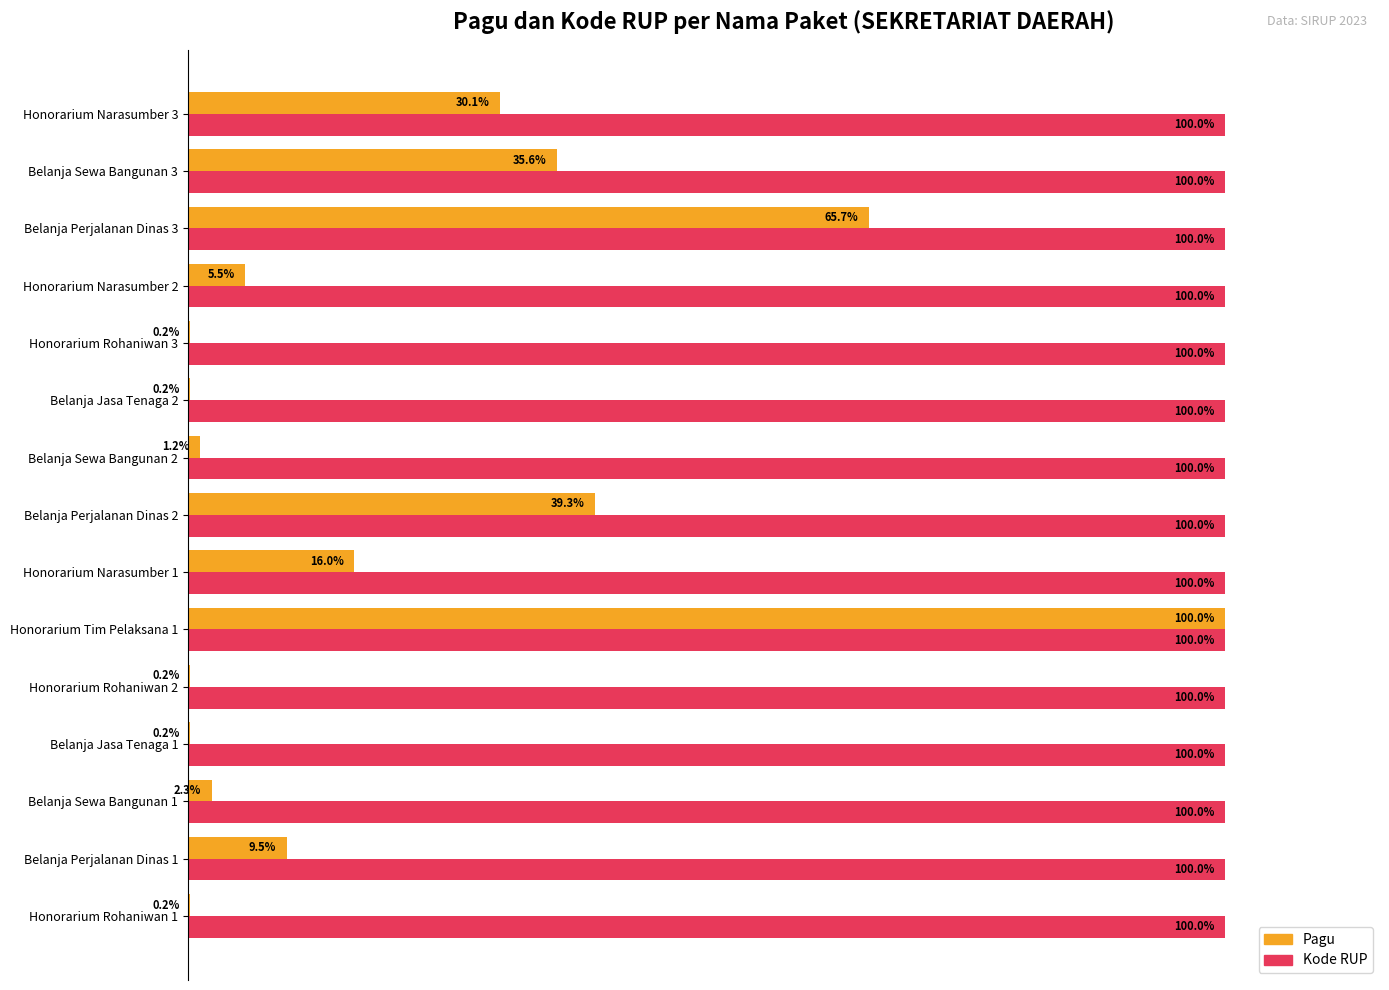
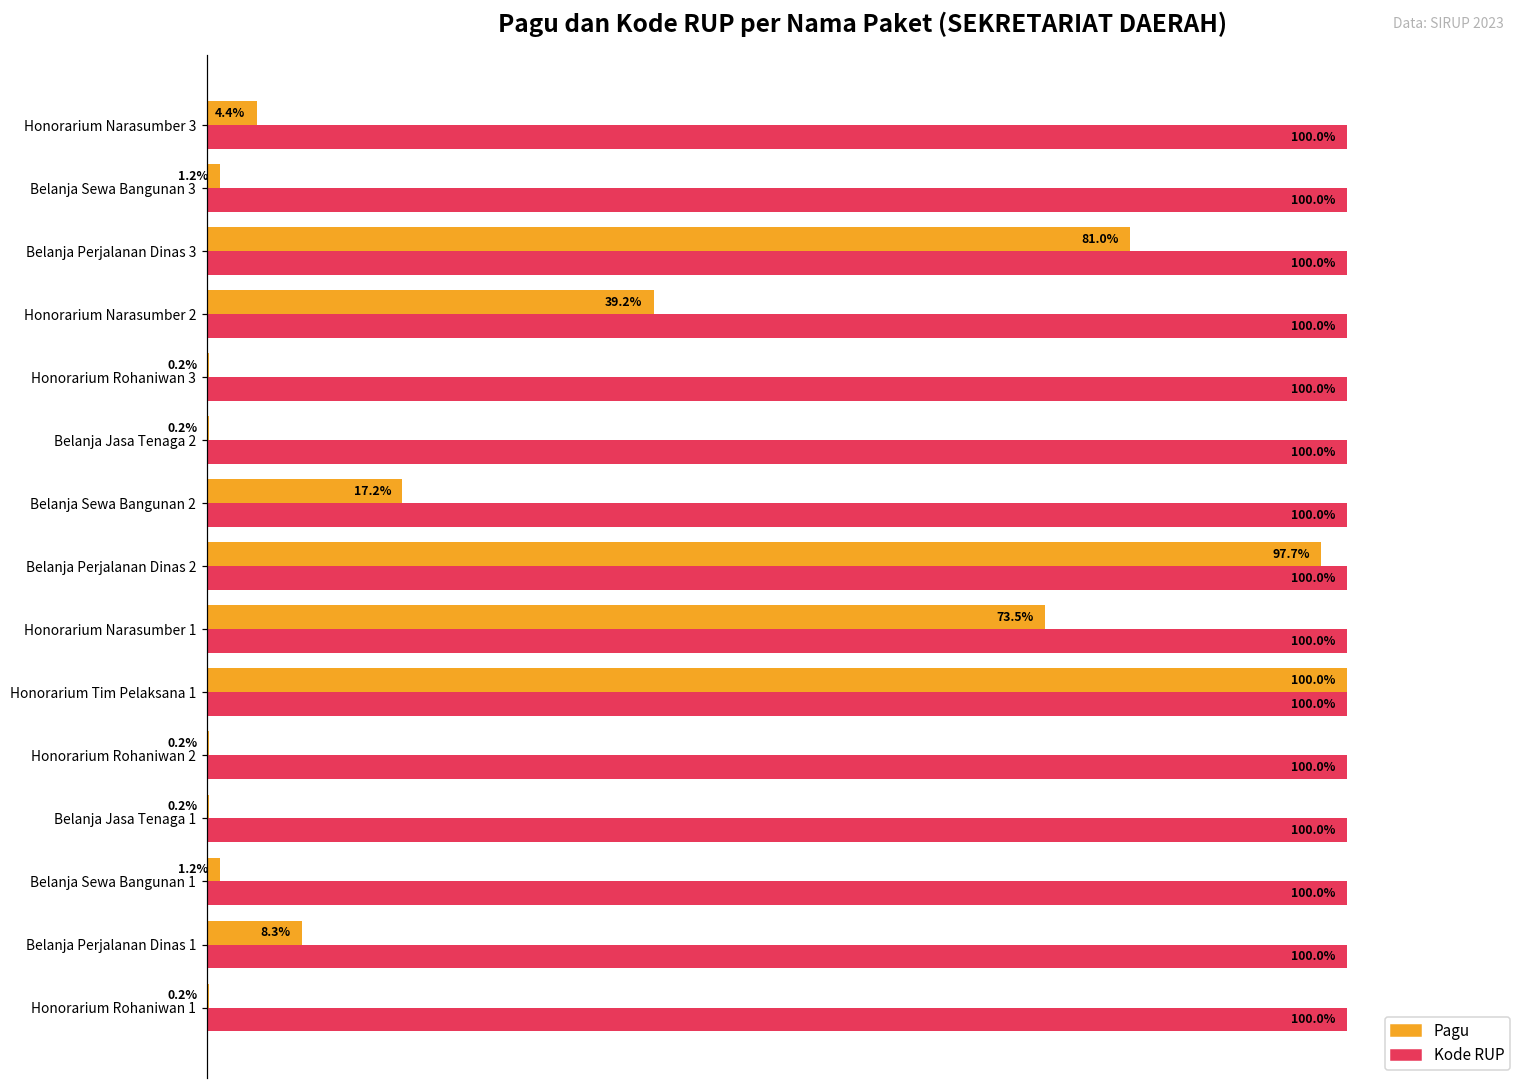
Pagu, Honorarium Narasumber 3: 30.1% -> 4.4%
Pagu, Belanja Sewa Bangunan 3: 35.6% -> 1.2%
Pagu, Belanja Perjalanan Dinas 3: 65.7% -> 81.0%
Pagu, Honorarium Narasumber 2: 5.5% -> 39.2%
Pagu, Belanja Sewa Bangunan 2: 1.2% -> 17.2%
Pagu, Belanja Perjalanan Dinas 2: 39.3% -> 97.7%
Pagu, Honorarium Narasumber 1: 16.0% -> 73.5%
Pagu, Belanja Sewa Bangunan 1: 2.3% -> 1.2%
Pagu, Belanja Perjalanan Dinas 1: 9.5% -> 8.3%
